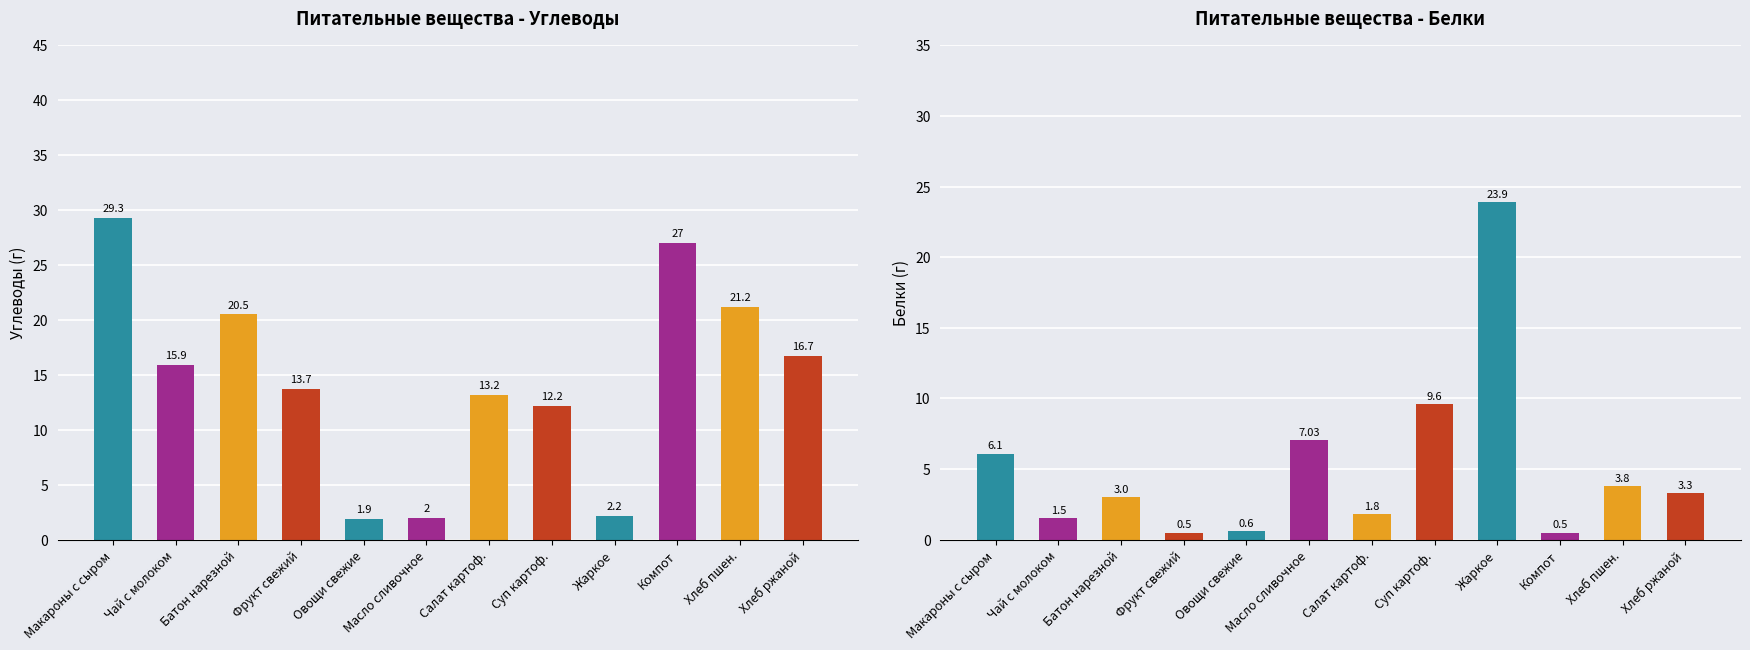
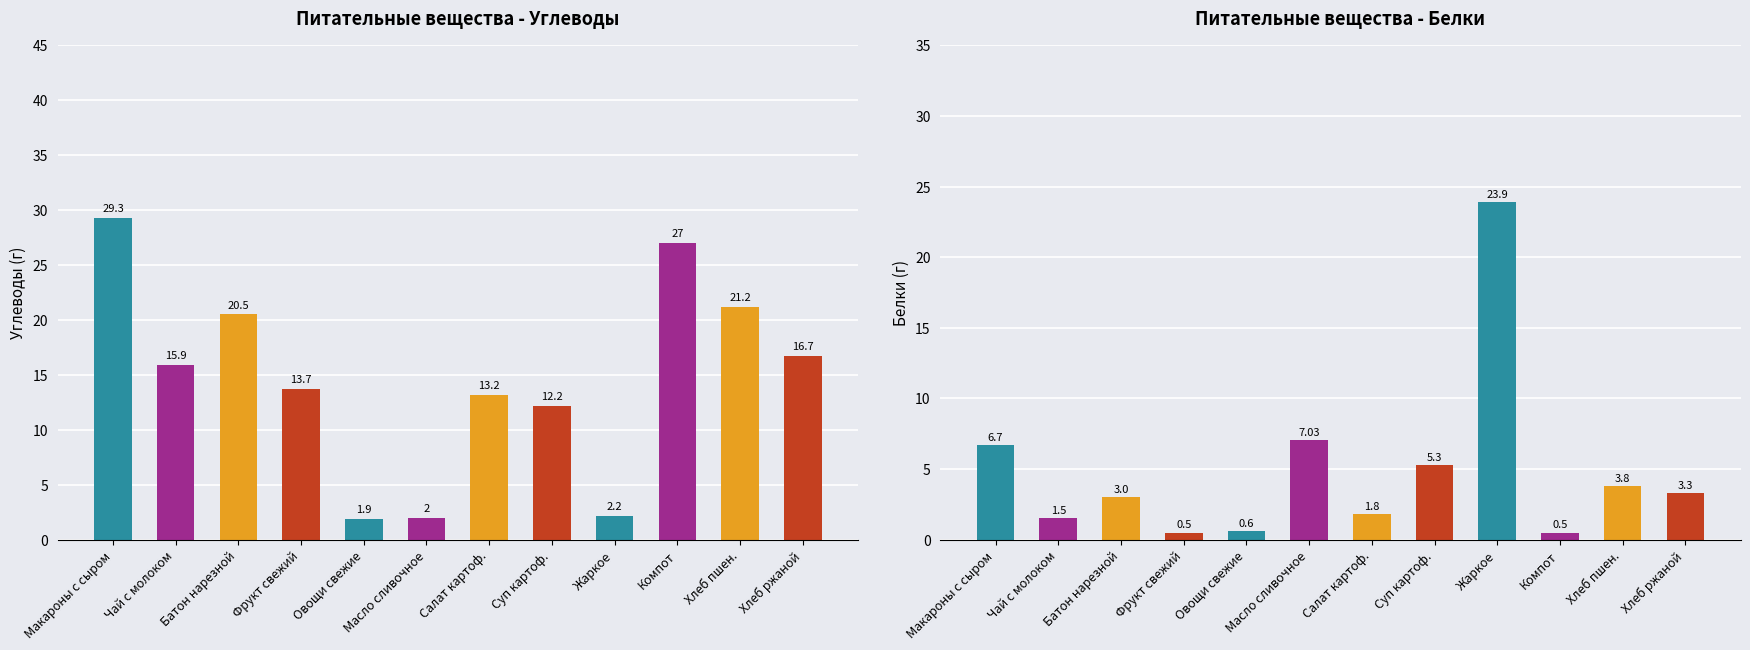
Питательные вещества - Белки, Макароны с сыром: 6.1 -> 6.7
Питательные вещества - Белки, Суп картоф.: 9.6 -> 5.3
